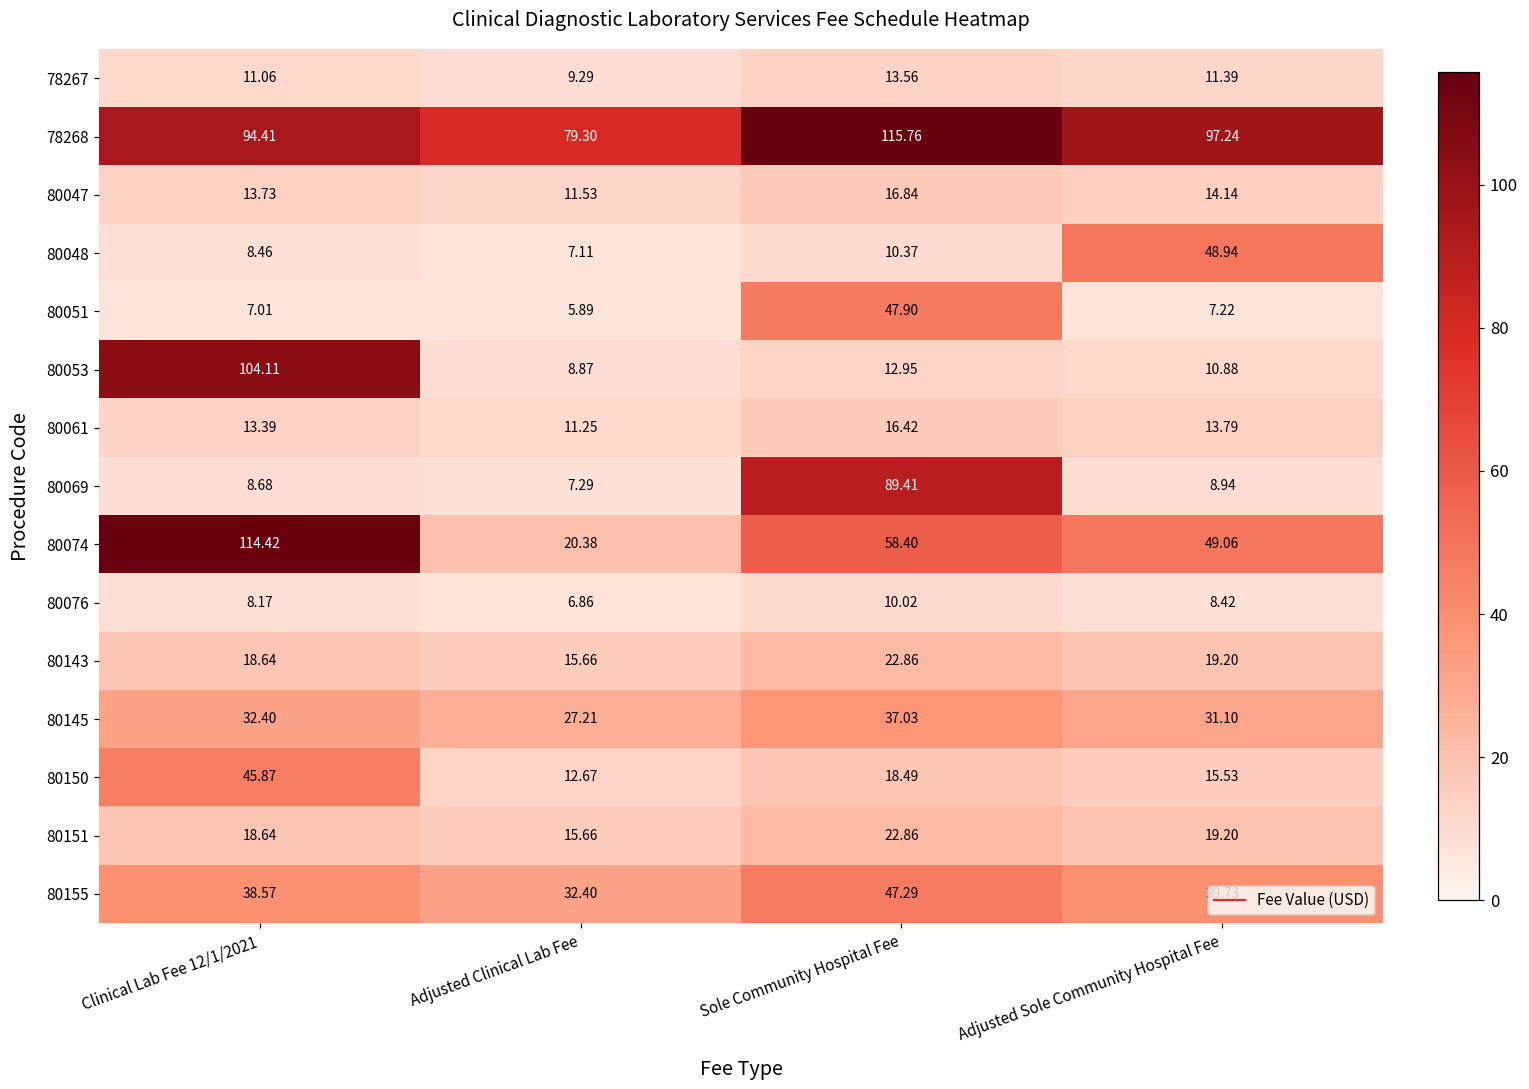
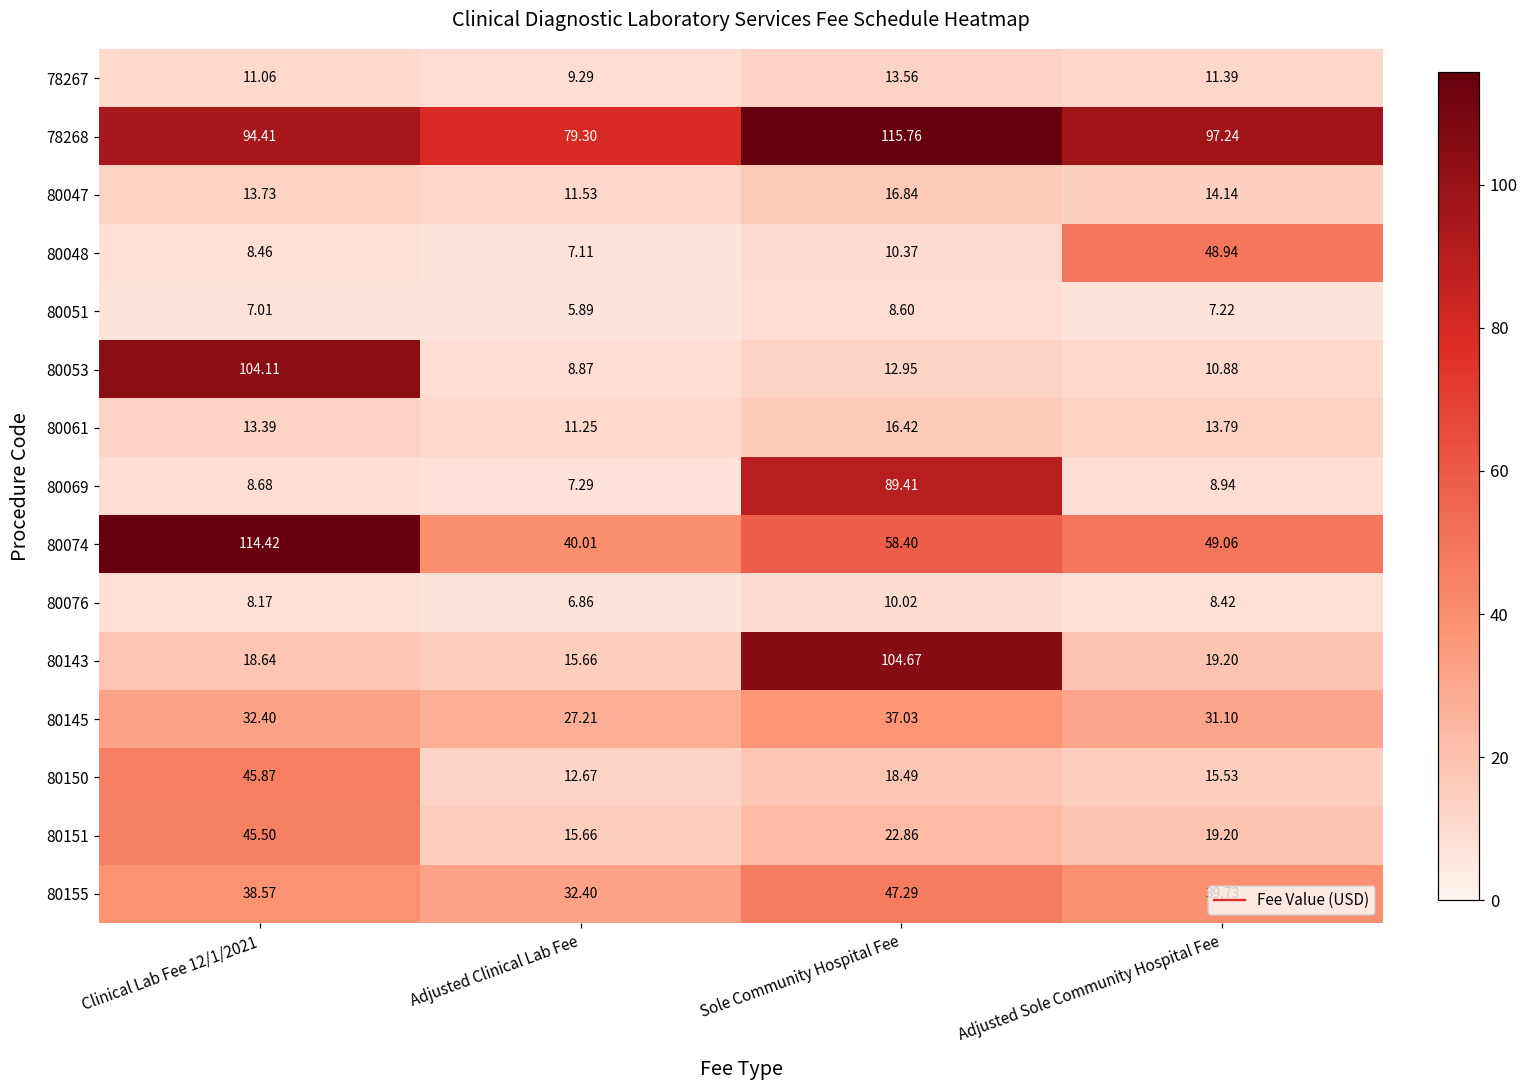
80051, Sole Community Hospital Fee: 47.90 -> 8.60
80074, Adjusted Clinical Lab Fee: 20.38 -> 40.01
80143, Sole Community Hospital Fee: 22.86 -> 104.67
80151, Clinical Lab Fee 12/1/2021: 18.64 -> 45.50
